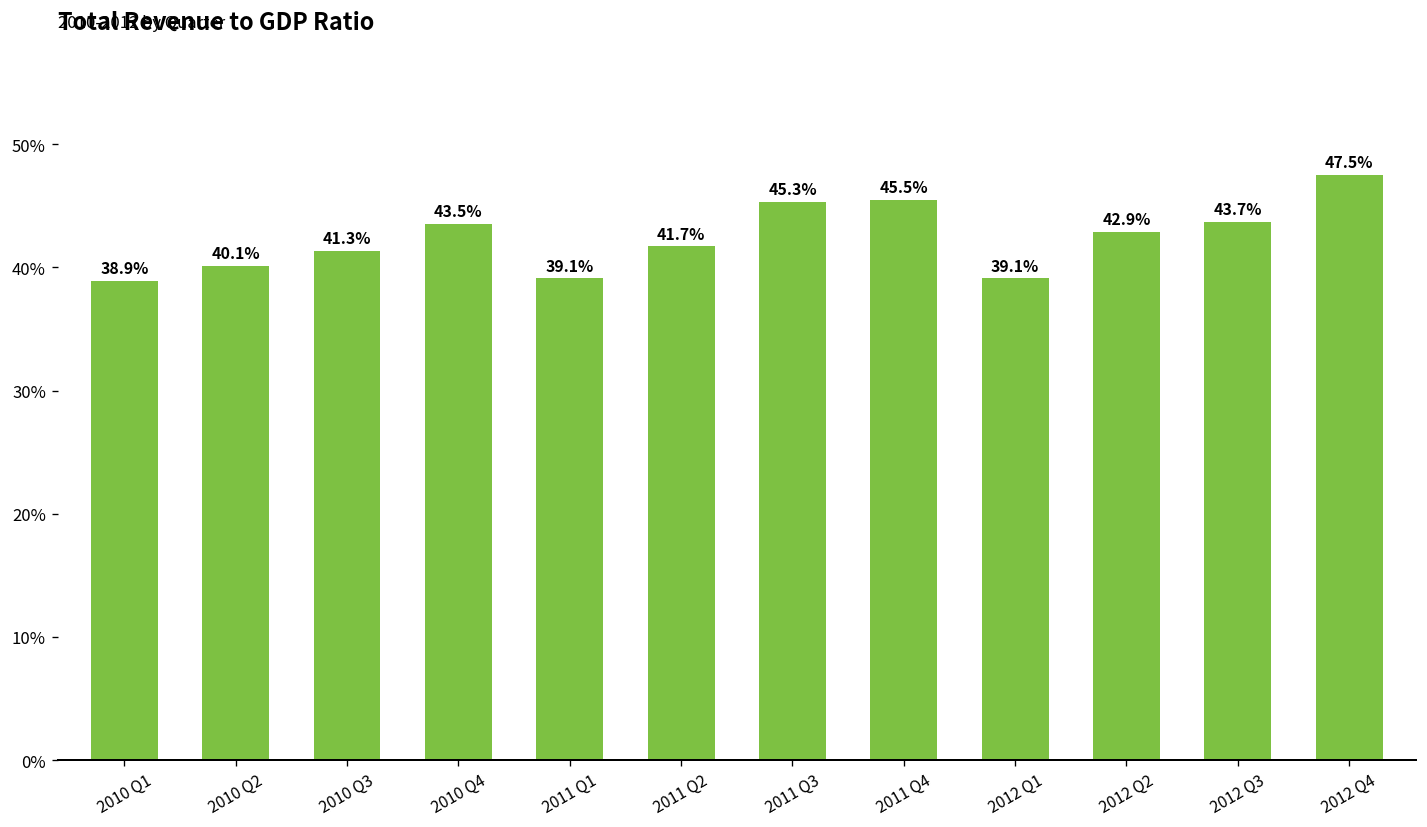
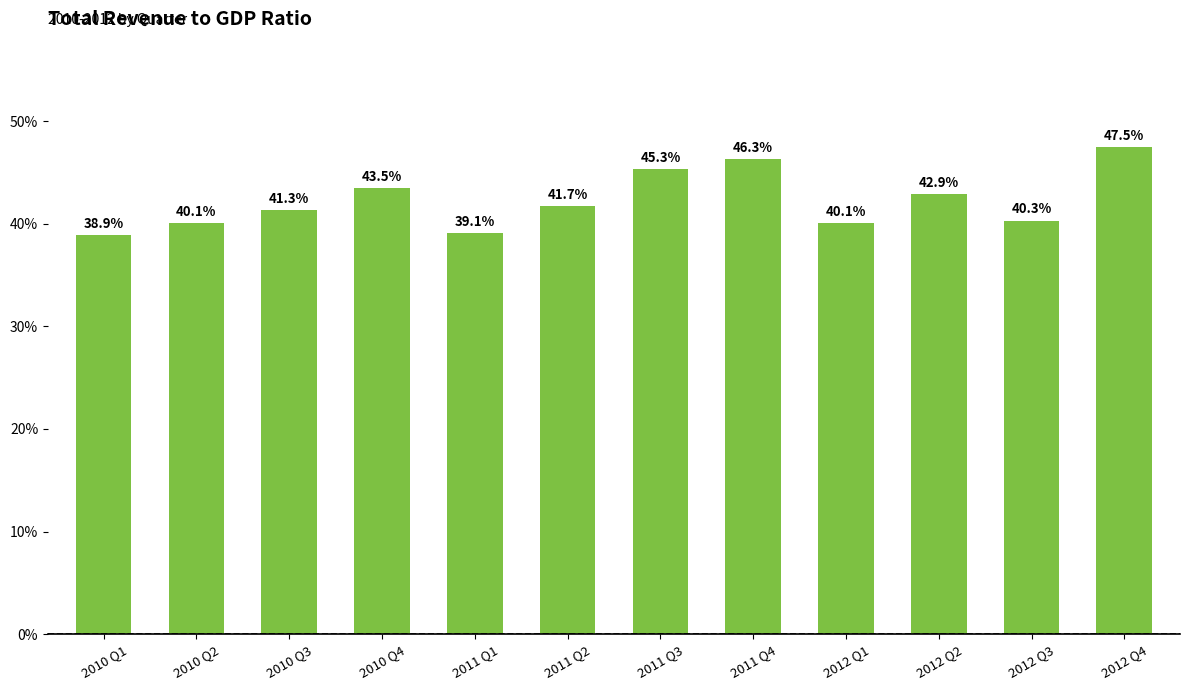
2011 Q4: 45.5% -> 46.3%
2012 Q1: 39.1% -> 40.1%
2012 Q3: 43.7% -> 40.3%
